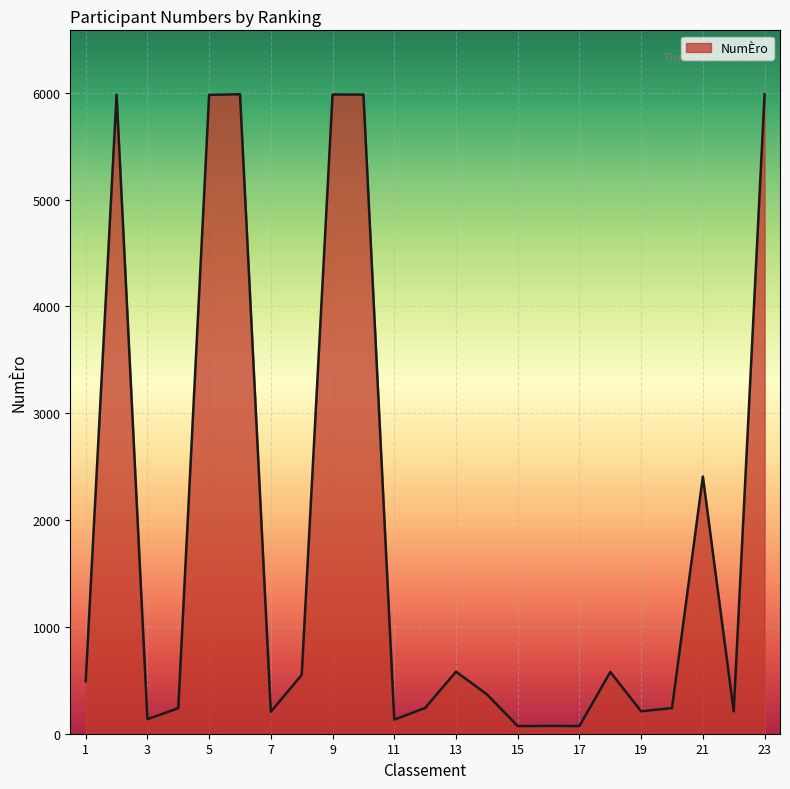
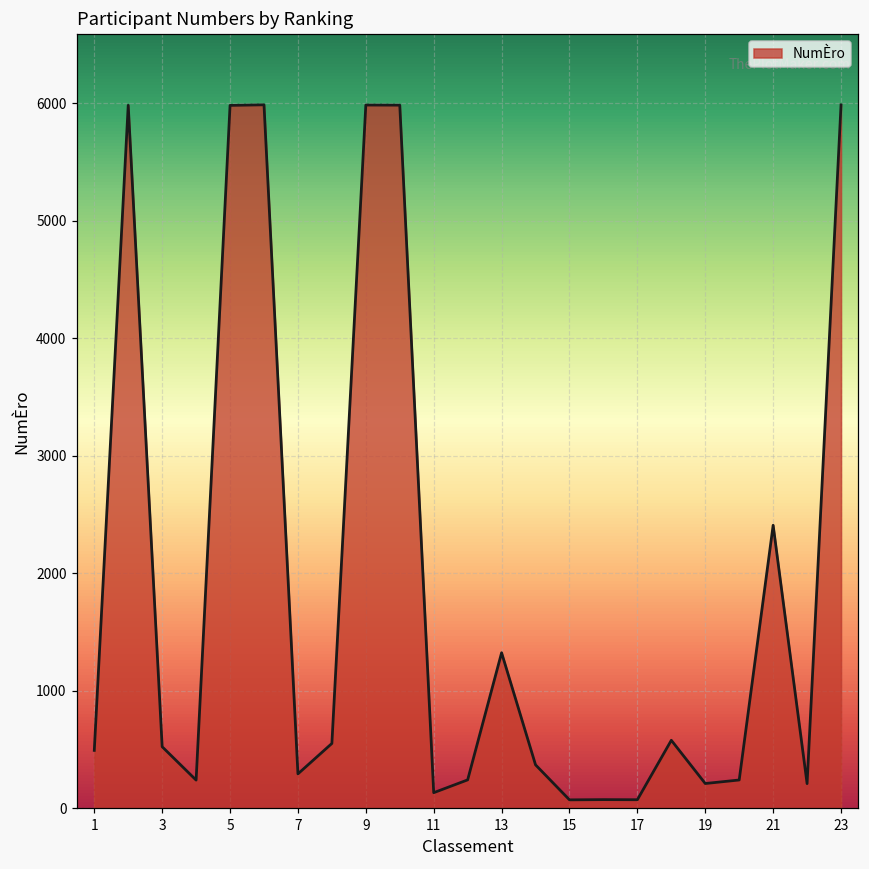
3: 140 -> 520
7: 210 -> 290
13: 580 -> 1320
